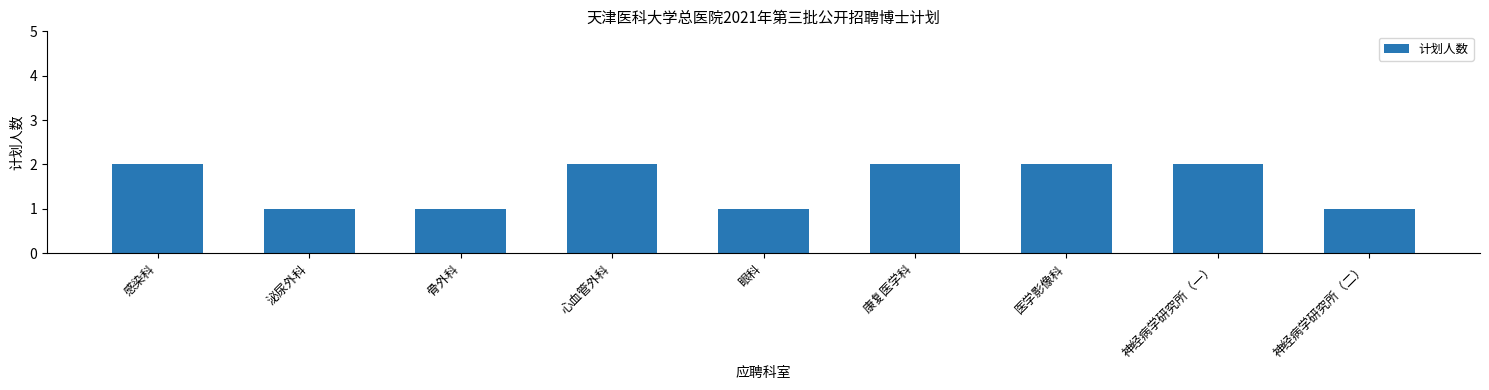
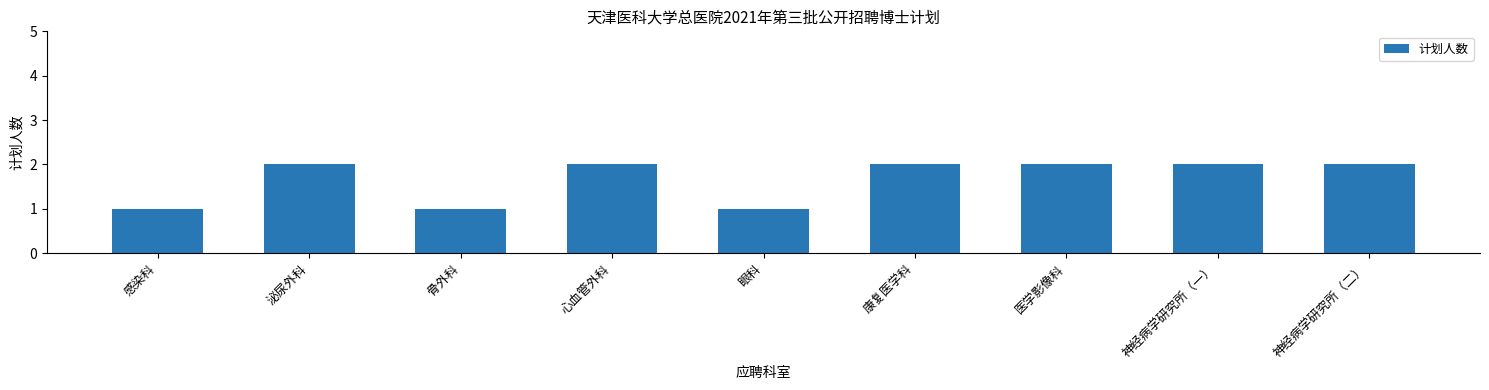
感染科: 2 -> 1
泌尿外科: 1 -> 2
神经病学研究所（二）: 1 -> 2
